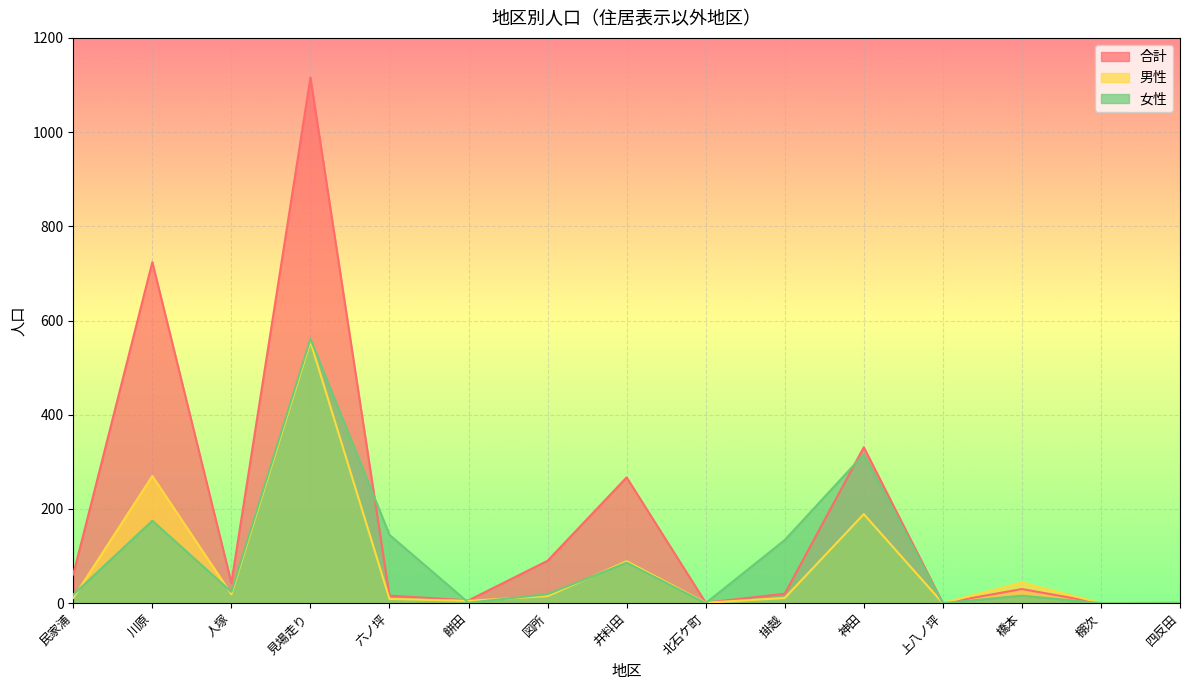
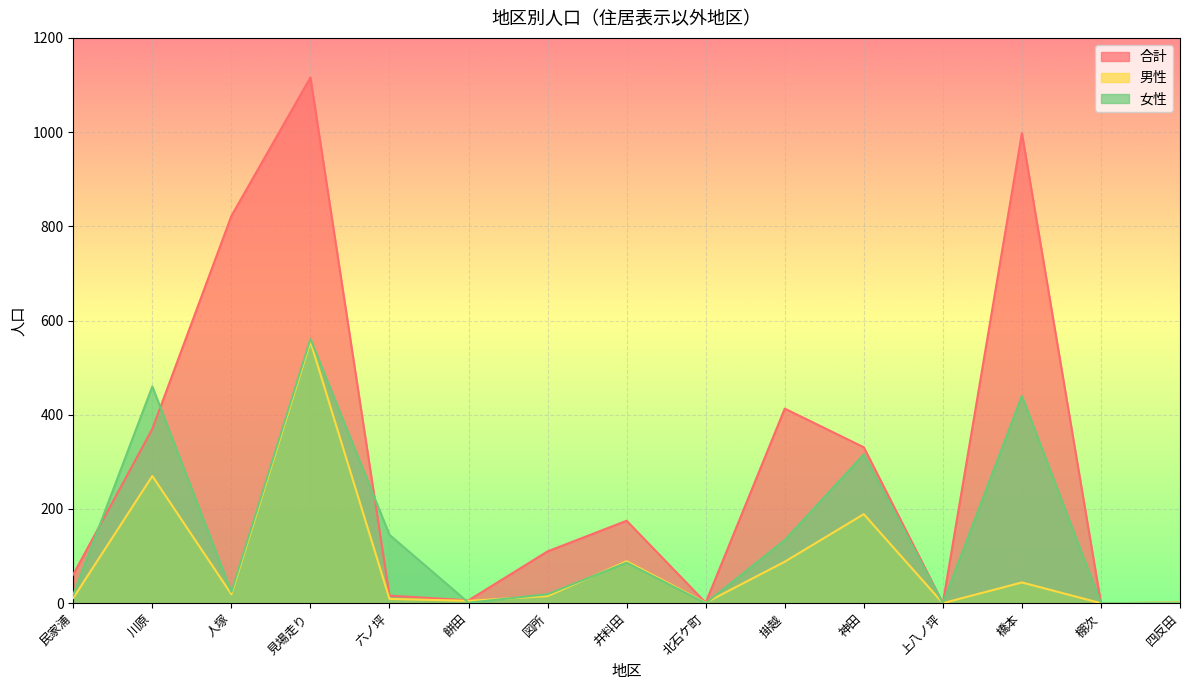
合計, 川原: 720 -> 370
女性, 川原: 180 -> 460
合計, 人塚: 40 -> 820
合計, 図所: 90 -> 110
合計, 井料田: 270 -> 180
合計, 掛越: 20 -> 410
男性, 掛越: 10 -> 90
合計, 橋本: 30 -> 1000
女性, 橋本: 20 -> 440
